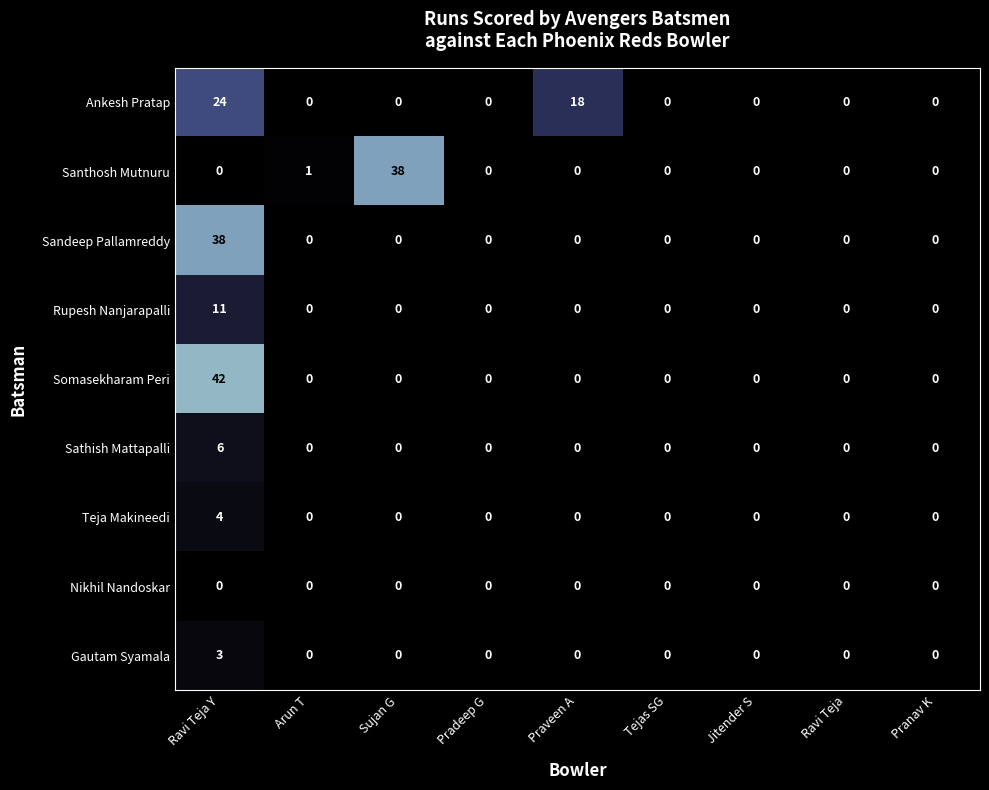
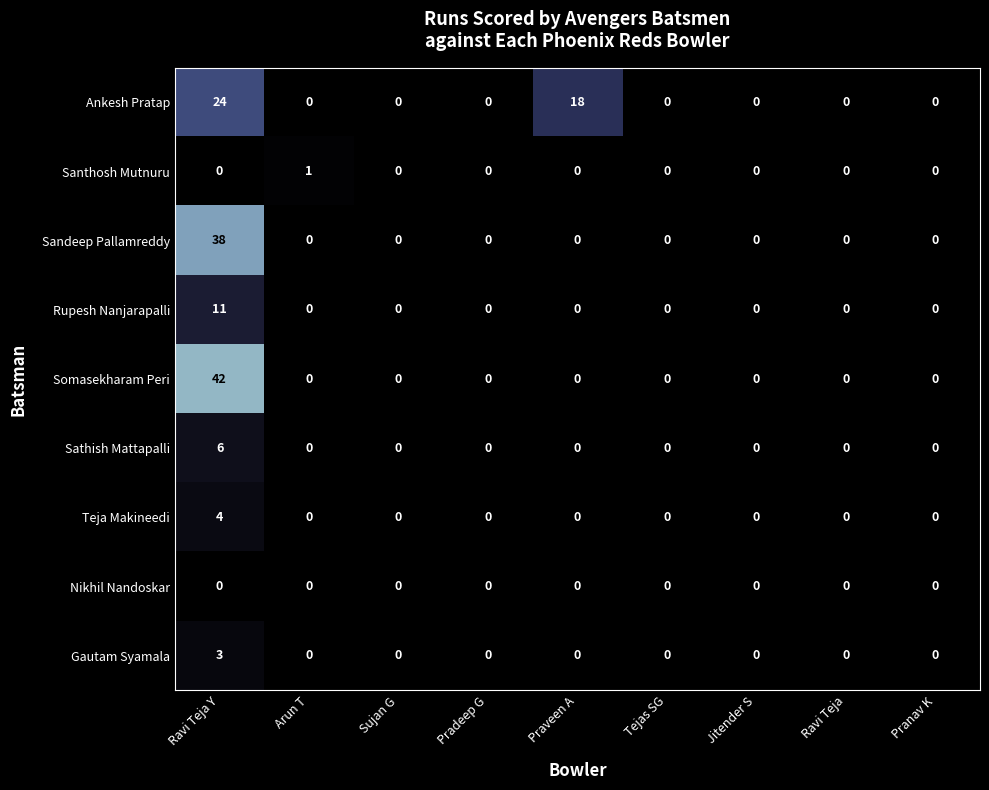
Santhosh Mutnuru, Sujan G: 38 -> 0
